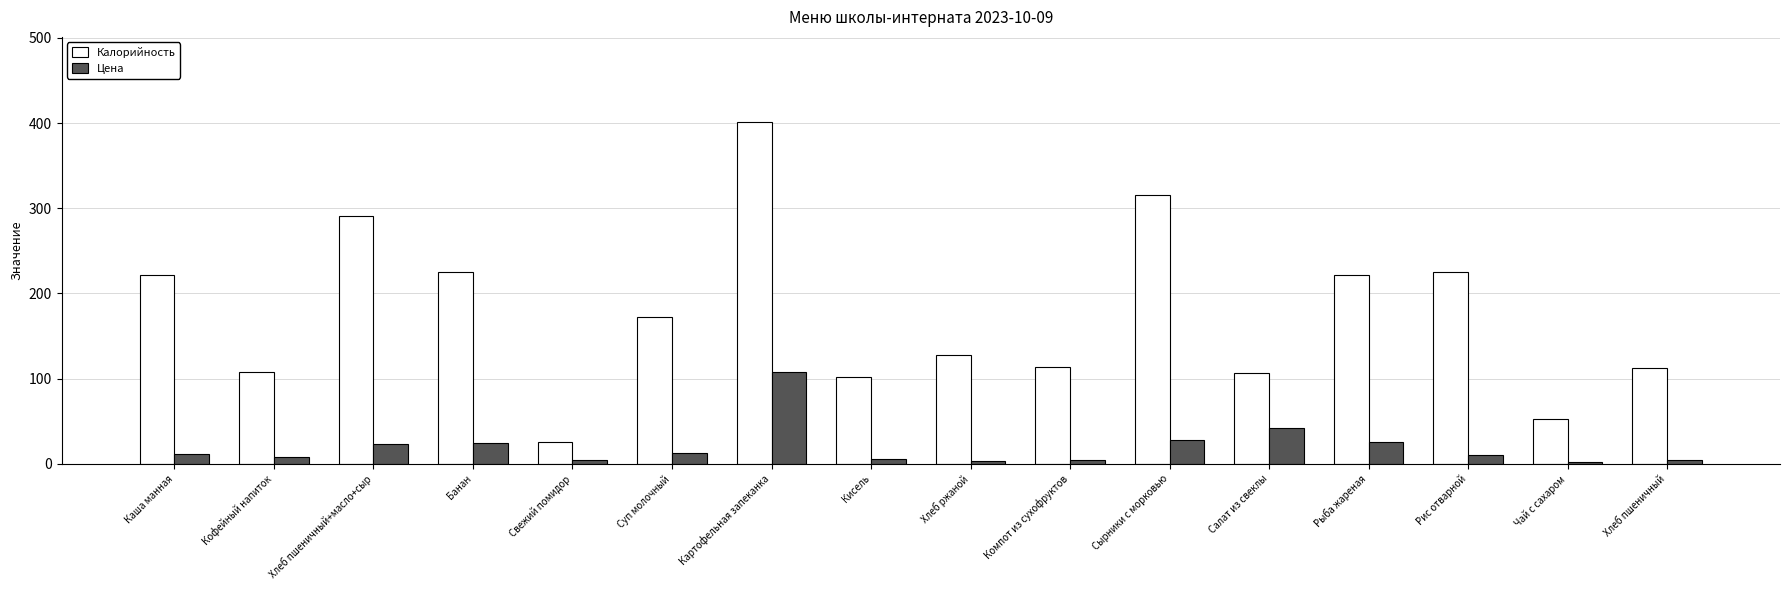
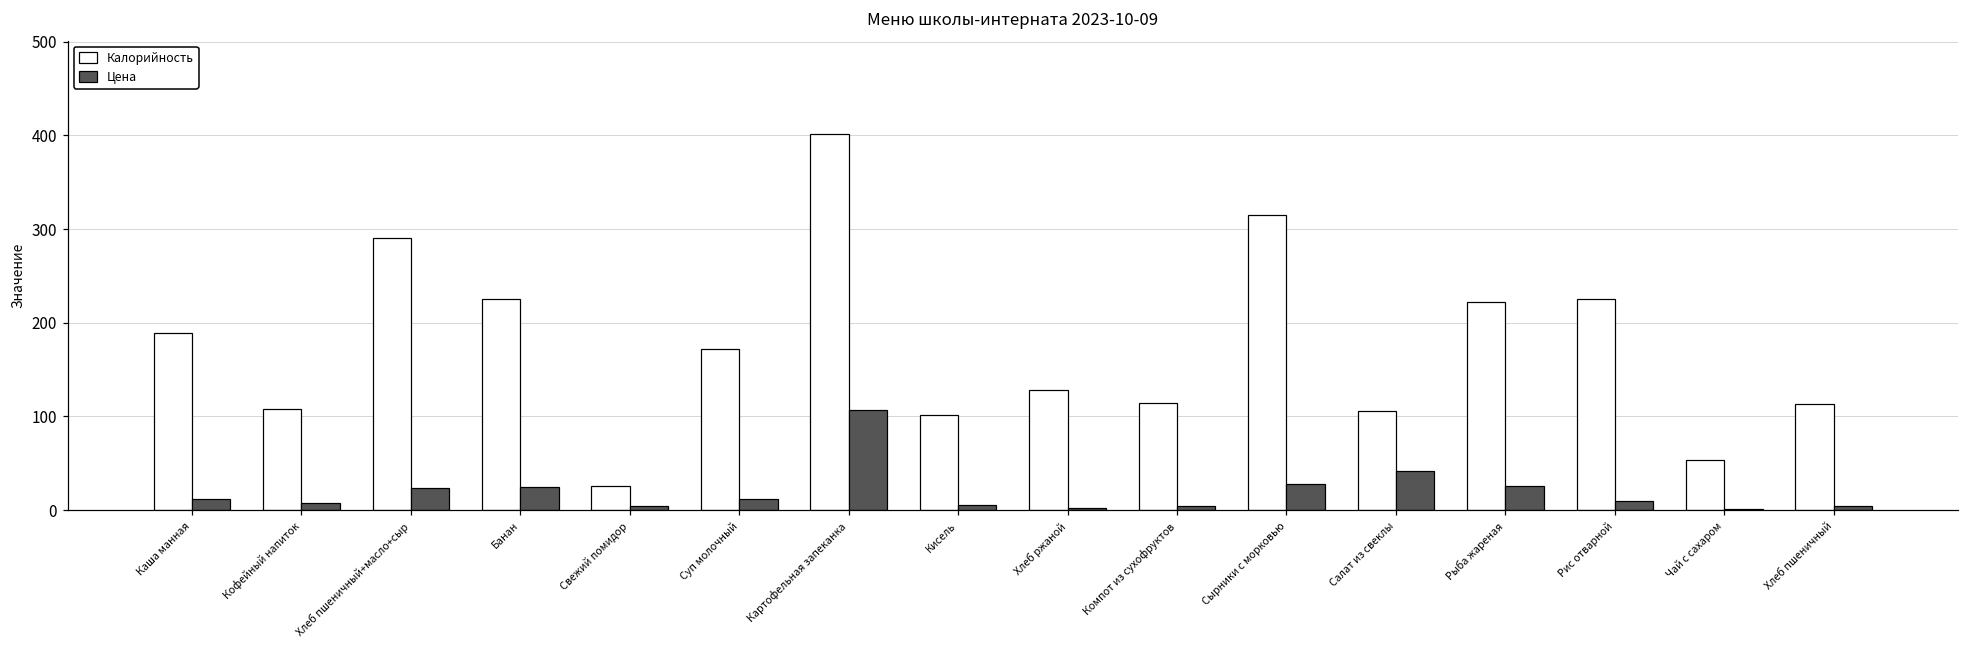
Калорийность, Каша манная: 220 -> 190
